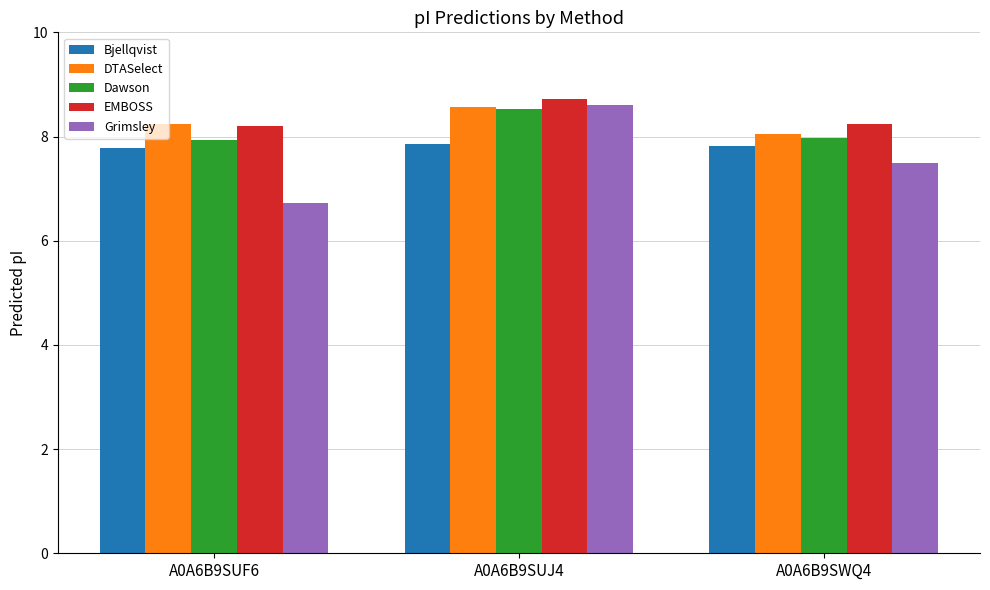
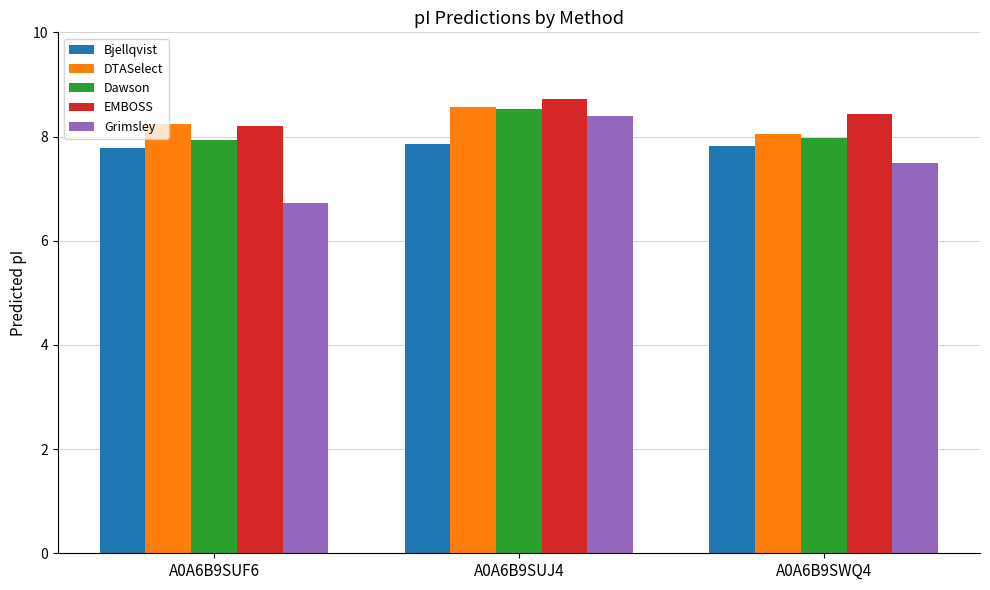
Grimsley, A0A6B9SUJ4: 8.6 -> 8.4
EMBOSS, A0A6B9SWQ4: 8.2 -> 8.4
